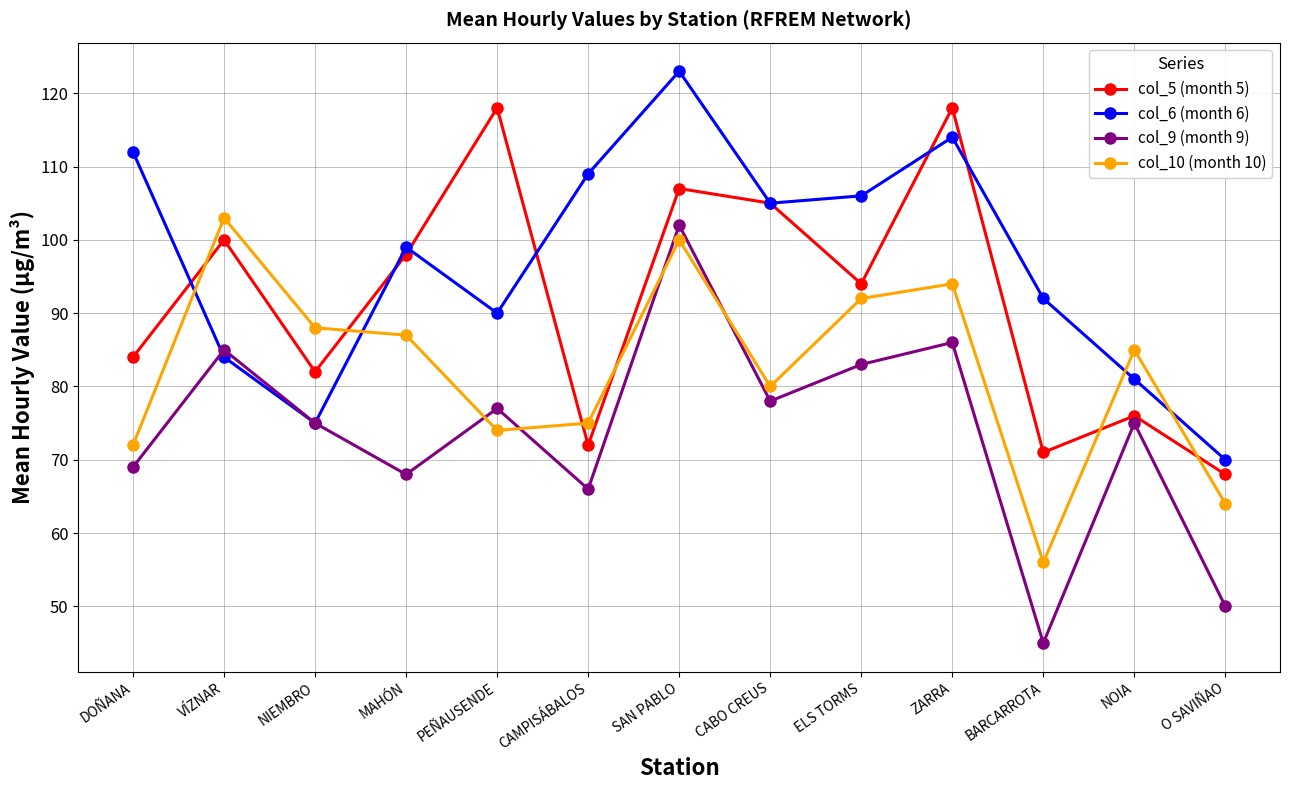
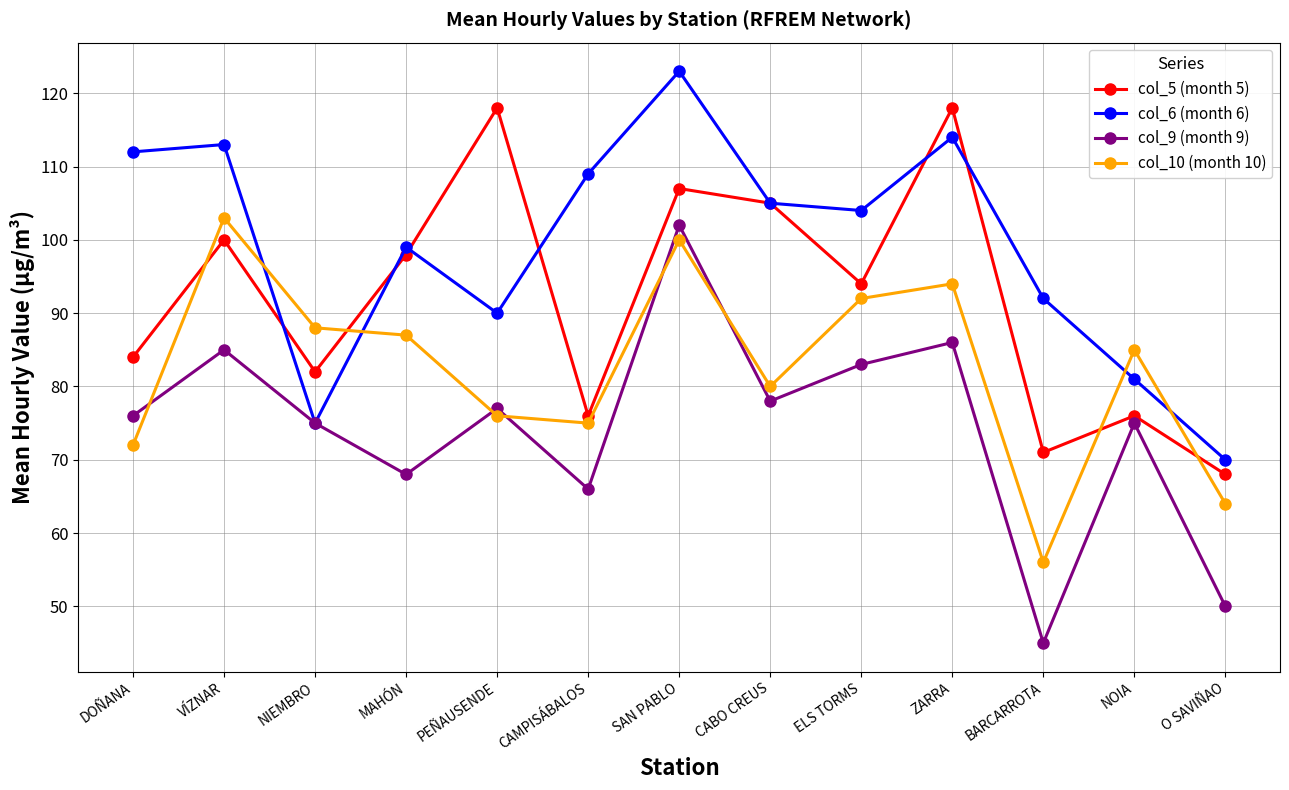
col_9 (month 9), DOÑANA: 69 -> 76
col_6 (month 6), VÍZNAR: 84 -> 113
col_10 (month 10), PEÑAUSENDE: 74 -> 76
col_5 (month 5), CAMPISÁBALOS: 72 -> 76
col_6 (month 6), ELS TORMS: 106 -> 104
